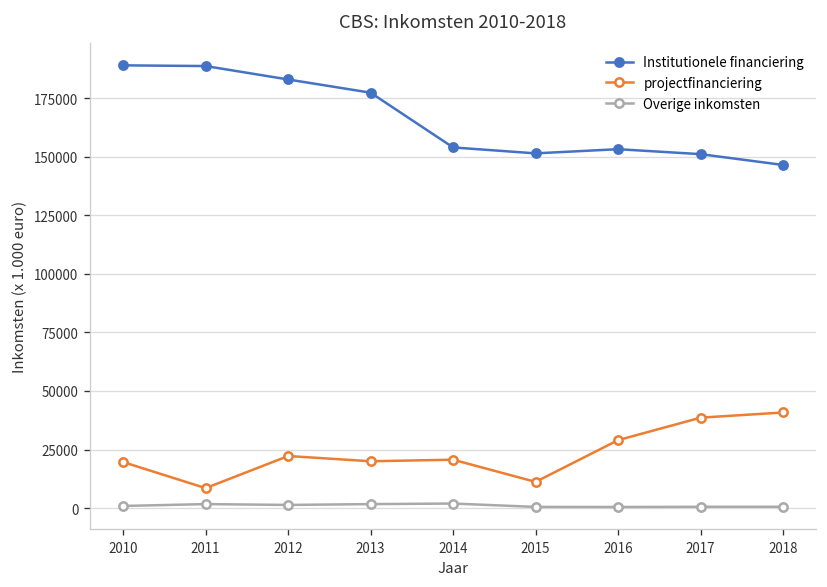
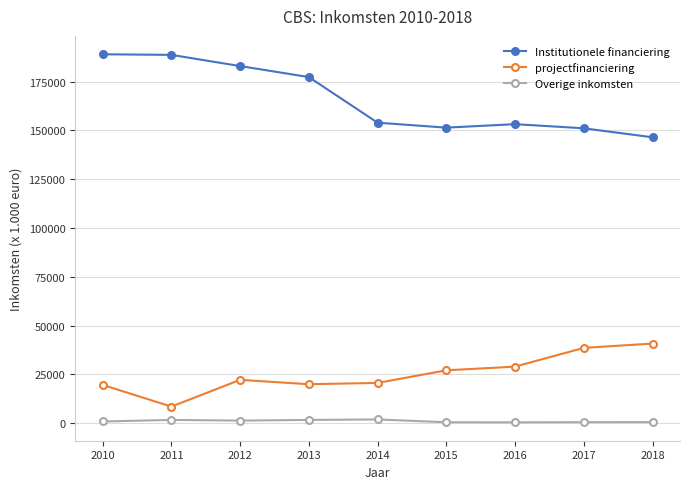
projectfinanciering, 2015: 11000 -> 27000
